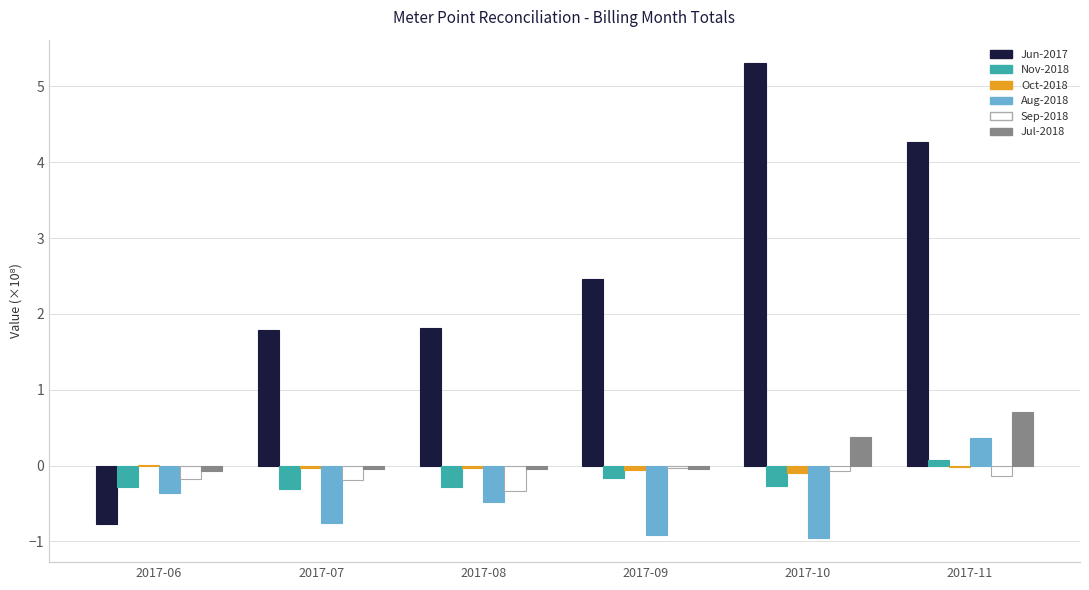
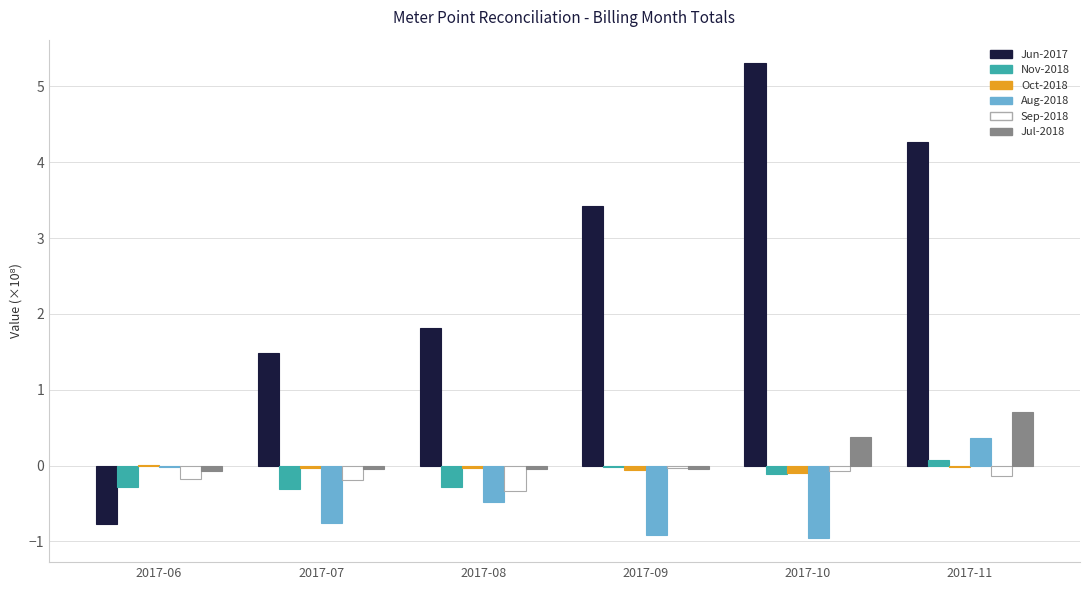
Aug-2018, 2017-06: -0.4 -> 0.0
Jun-2017, 2017-07: 1.8 -> 1.5
Jun-2017, 2017-09: 2.5 -> 3.4
Nov-2018, 2017-09: -0.2 -> 0.0
Nov-2018, 2017-10: -0.3 -> -0.1
